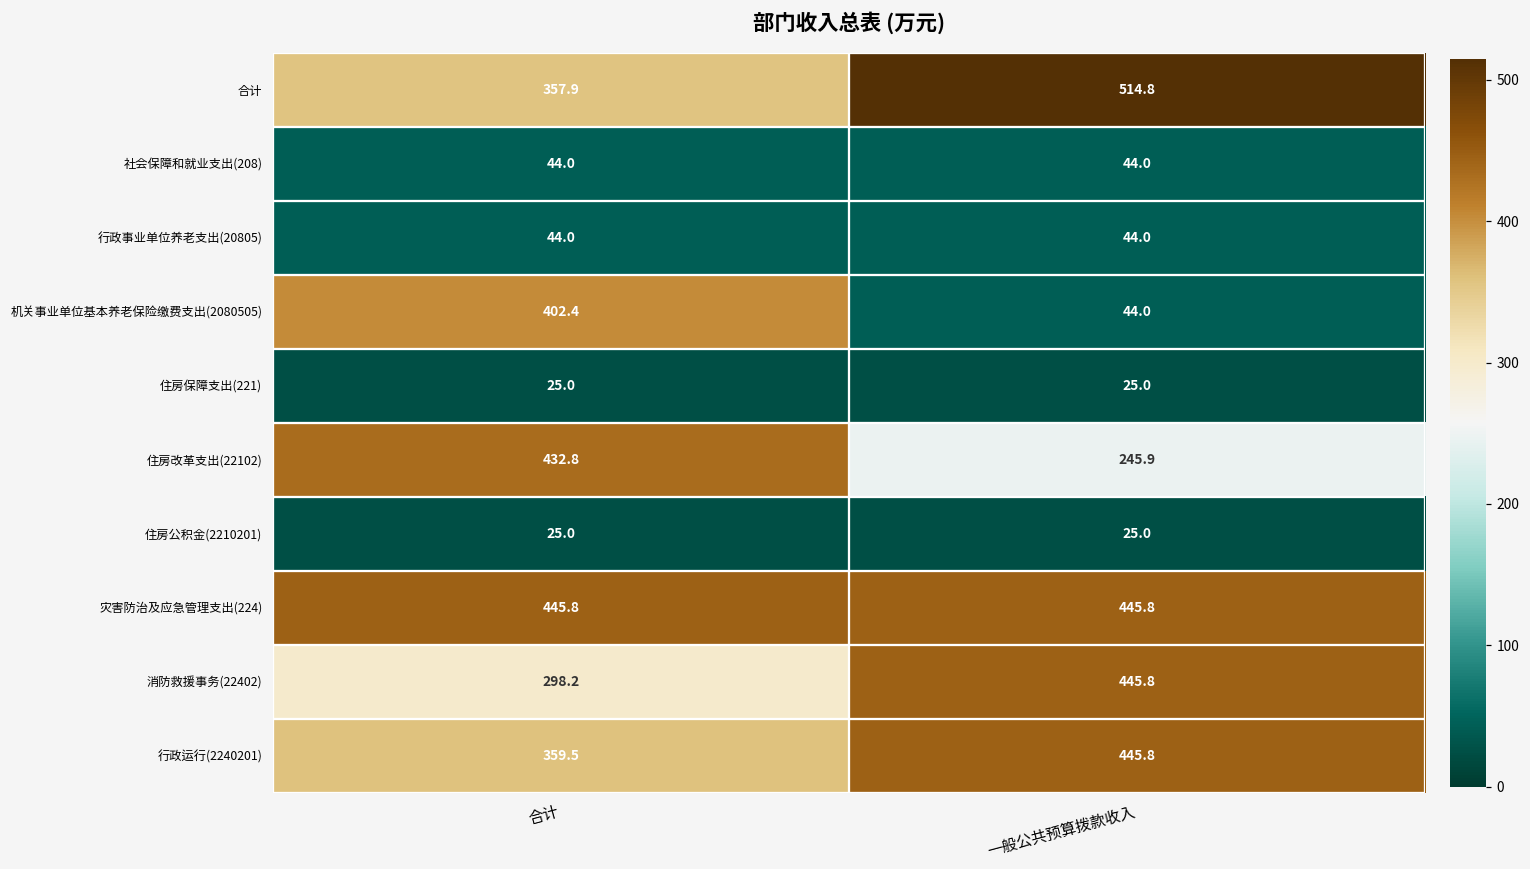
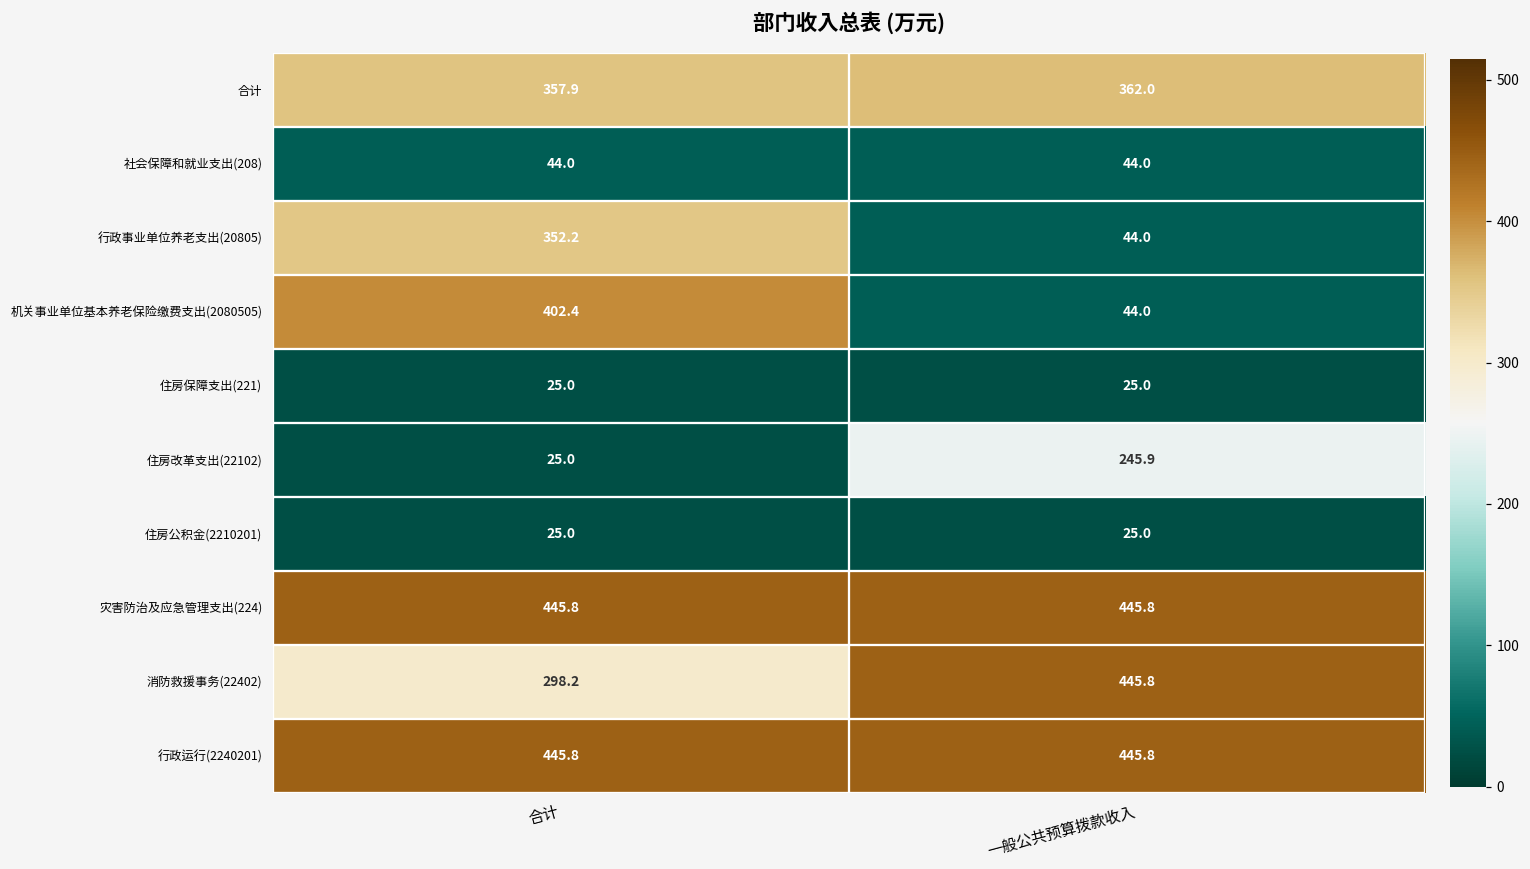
合计, 一般公共预算拨款收入: 514.8 -> 362.0
行政事业单位养老支出(20805), 合计: 44.0 -> 352.2
住房改革支出(22102), 合计: 432.8 -> 25.0
行政运行(2240201), 合计: 359.5 -> 445.8
